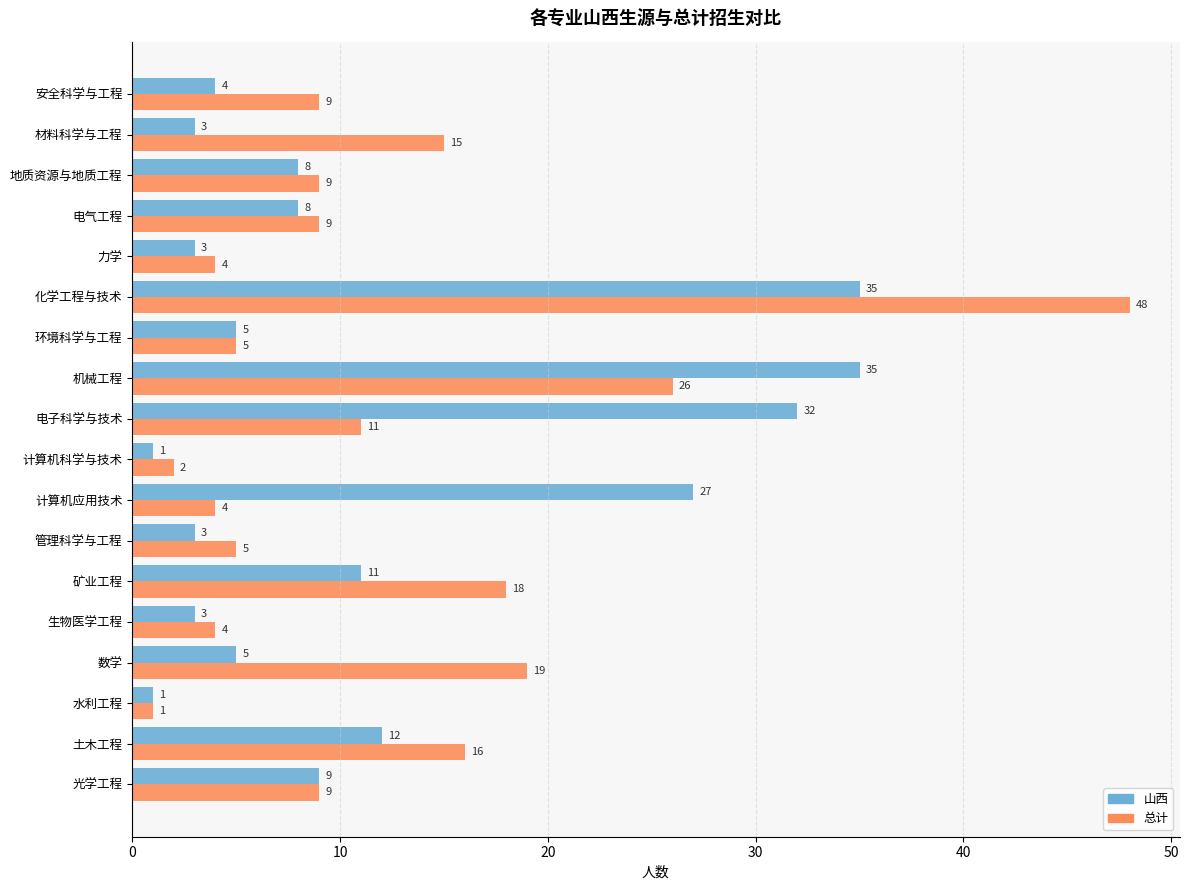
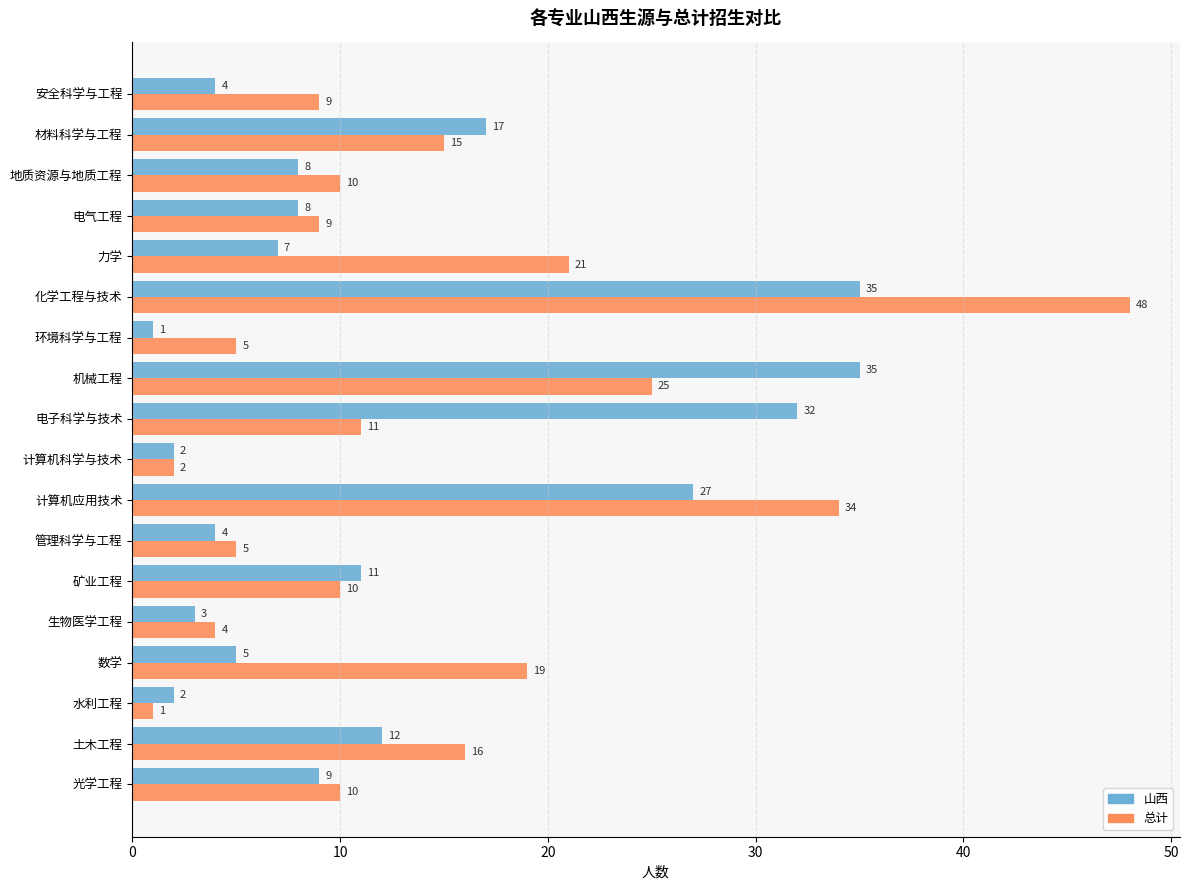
山西, 材料科学与工程: 3 -> 17
总计, 地质资源与地质工程: 9 -> 10
山西, 力学: 3 -> 7
总计, 力学: 4 -> 21
山西, 环境科学与工程: 5 -> 1
总计, 机械工程: 26 -> 25
山西, 计算机科学与技术: 1 -> 2
总计, 计算机应用技术: 4 -> 34
山西, 管理科学与工程: 3 -> 4
总计, 矿业工程: 18 -> 10
山西, 水利工程: 1 -> 2
总计, 光学工程: 9 -> 10
